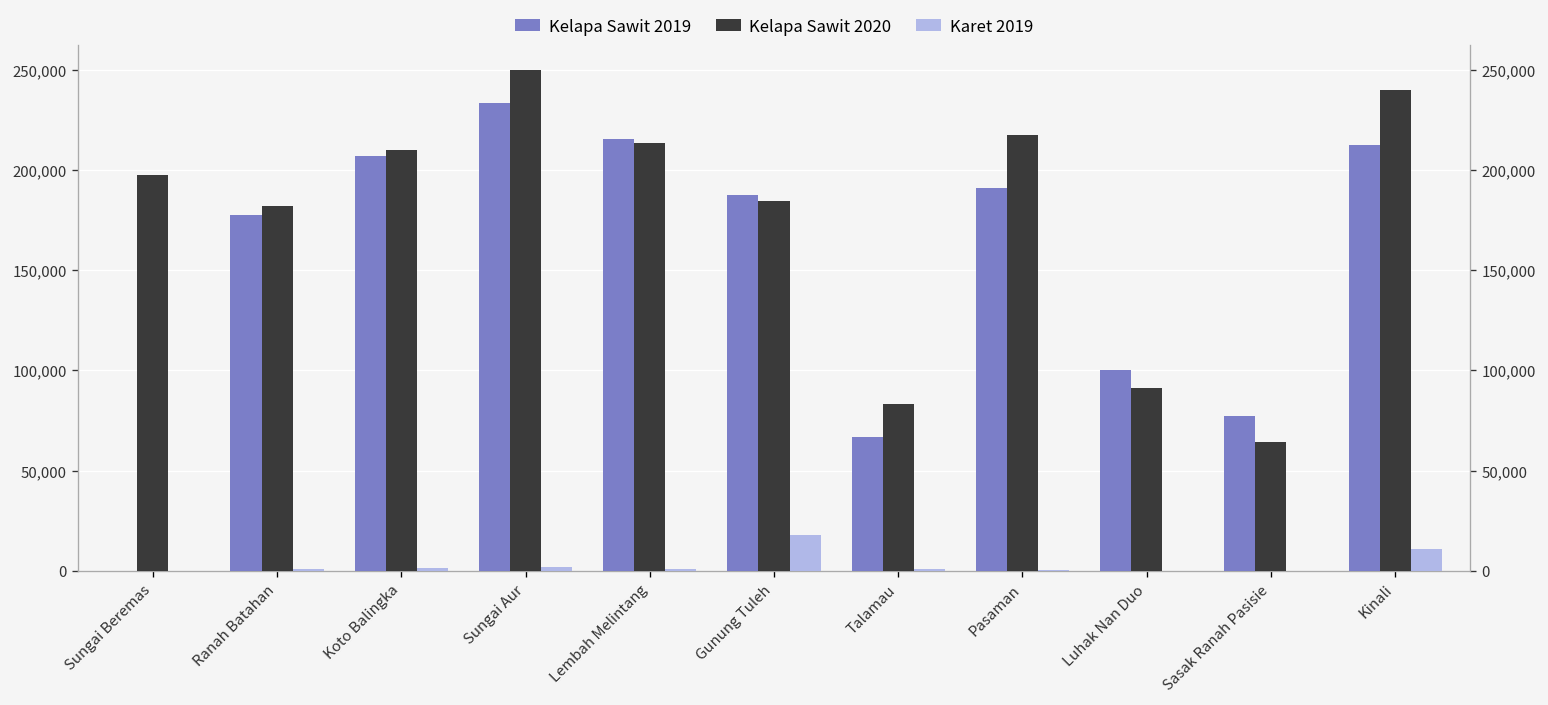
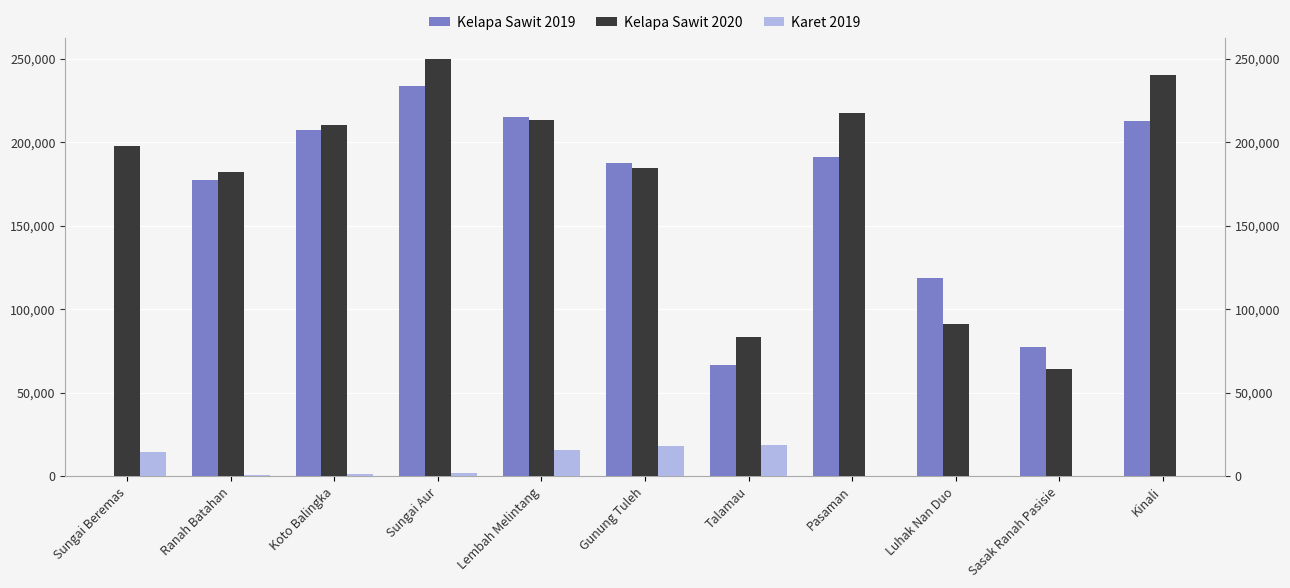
Karet 2019, Sungai Beremas: 0 -> 14,000
Karet 2019, Lembah Melintang: 1,000 -> 16,000
Karet 2019, Talamau: 1,000 -> 19,000
Kelapa Sawit 2019, Luhak Nan Duo: 100,000 -> 119,000
Karet 2019, Kinali: 11,000 -> 0
